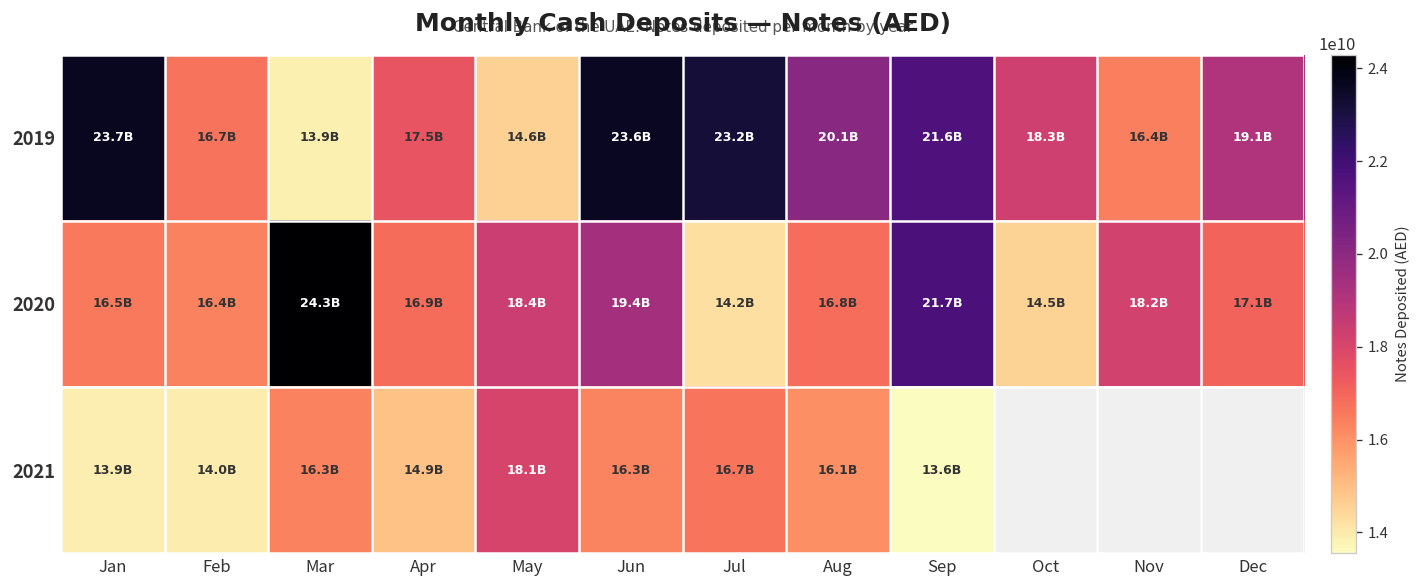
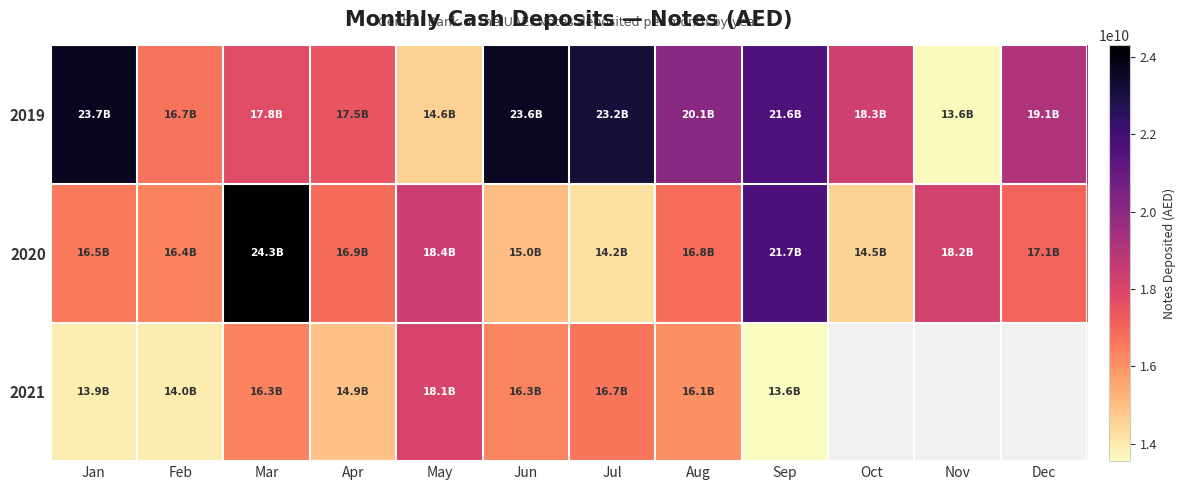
2019, Mar: 13.9B -> 17.8B
2019, Nov: 16.4B -> 13.6B
2020, Jun: 19.4B -> 15.0B
